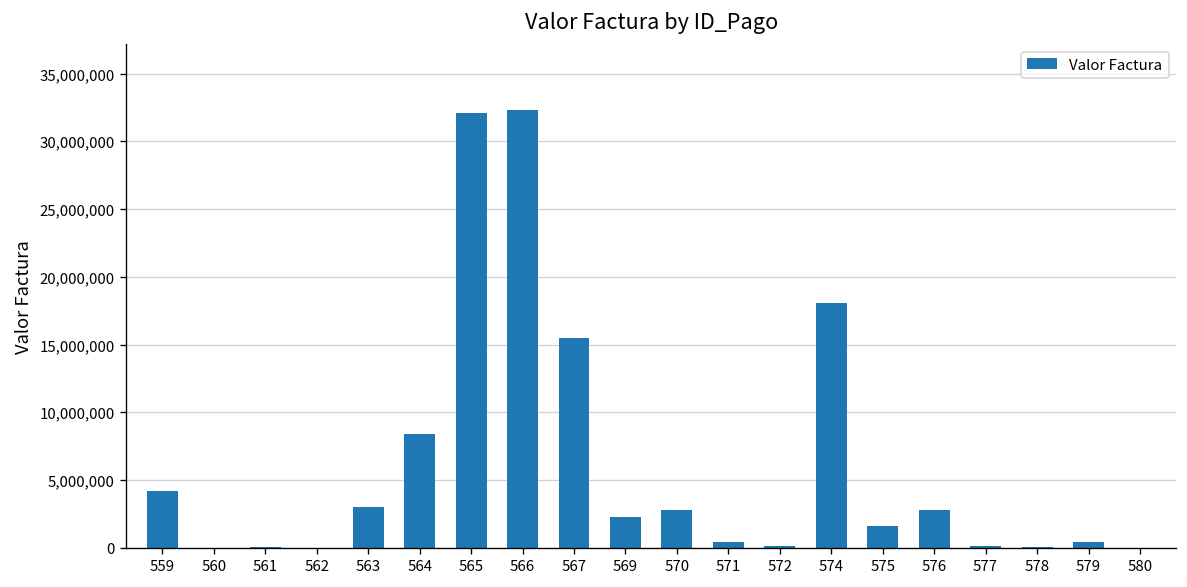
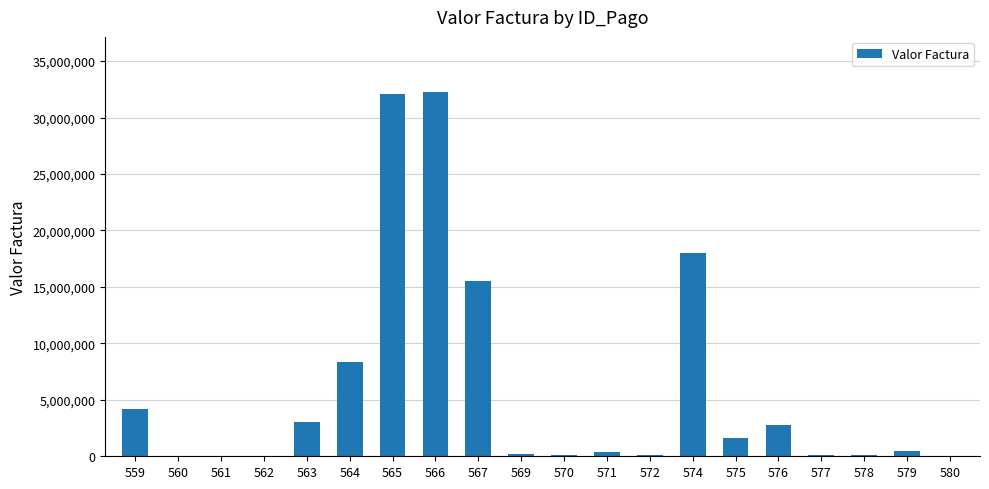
569: 2,300,000 -> 200,000
570: 2,800,000 -> 100,000
